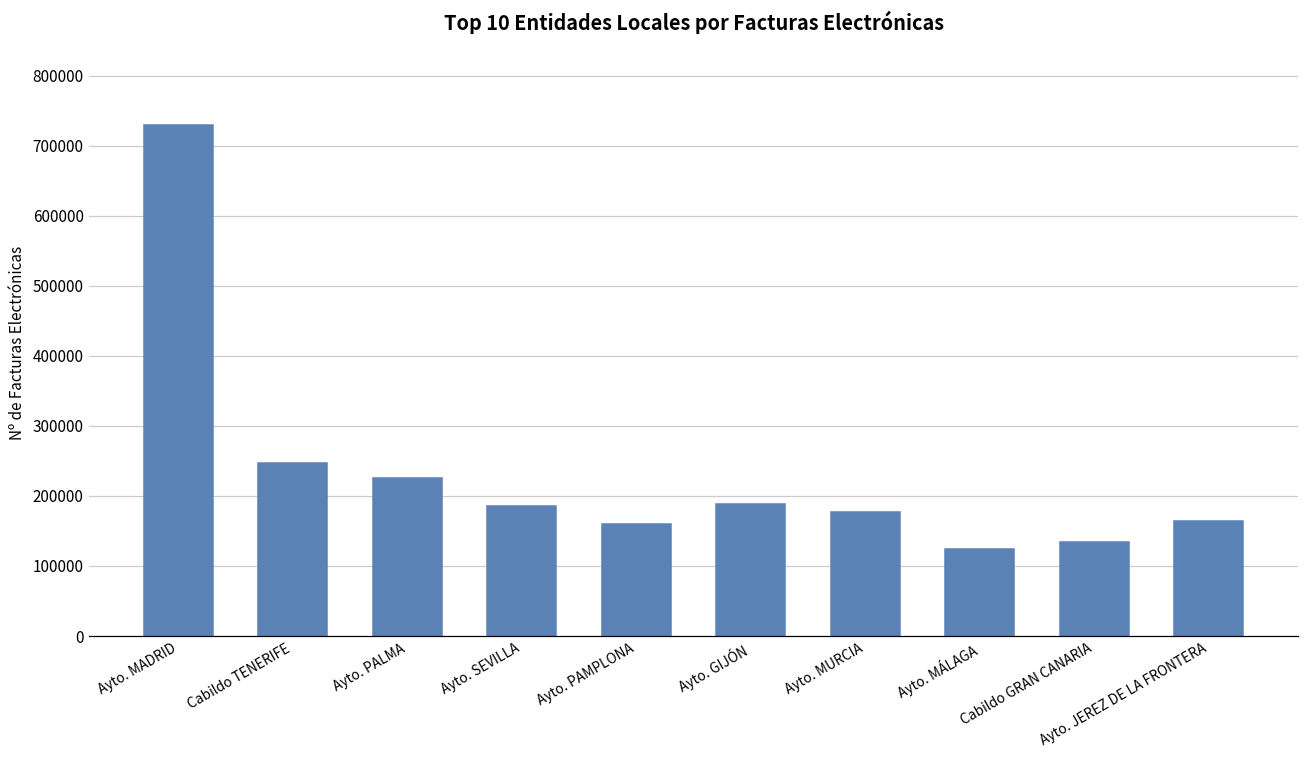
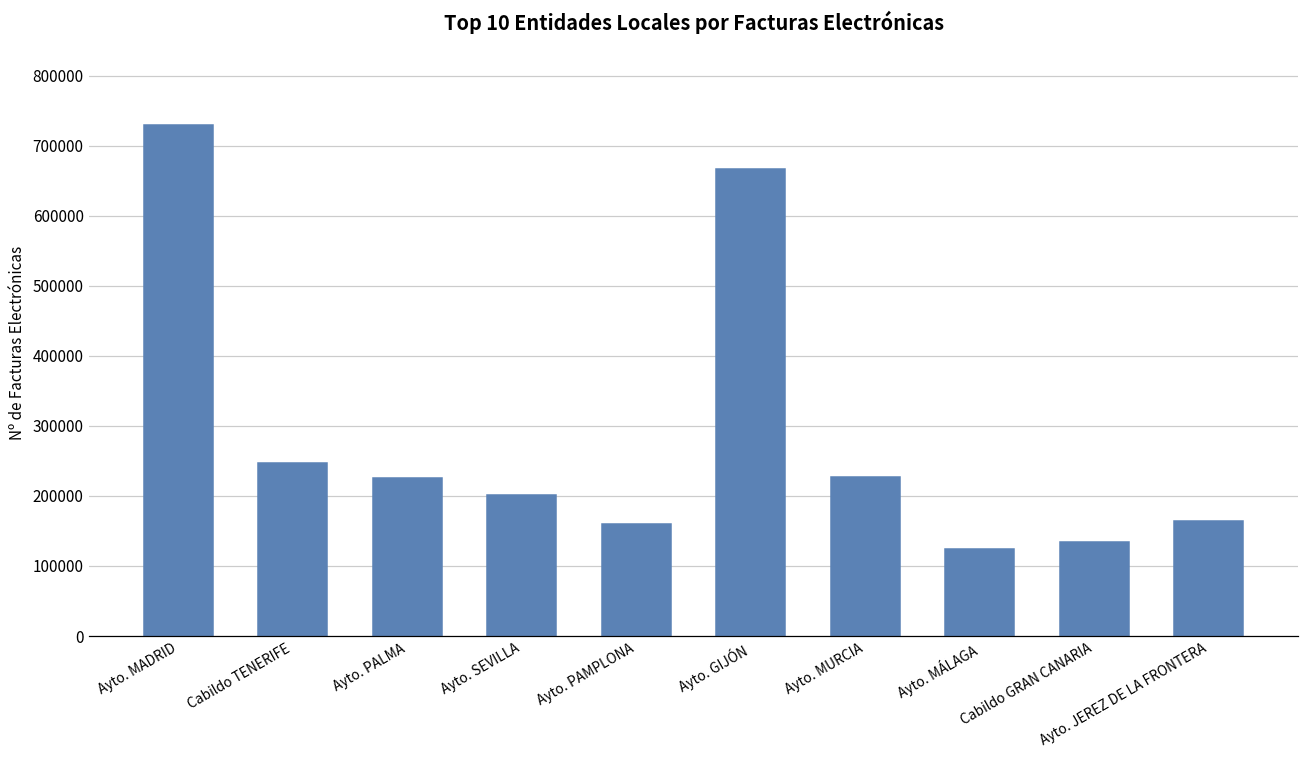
Ayto. SEVILLA: 190000 -> 200000
Ayto. GIJÓN: 190000 -> 670000
Ayto. MURCIA: 180000 -> 230000
